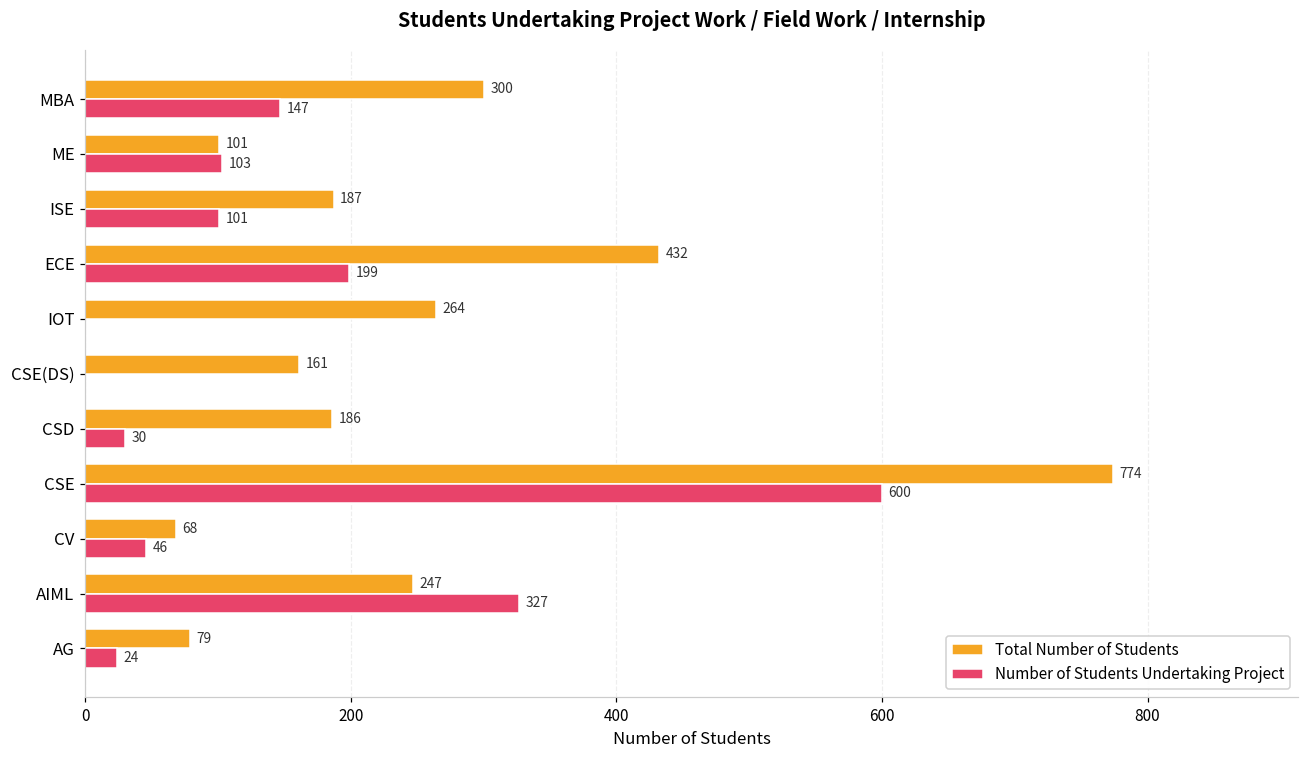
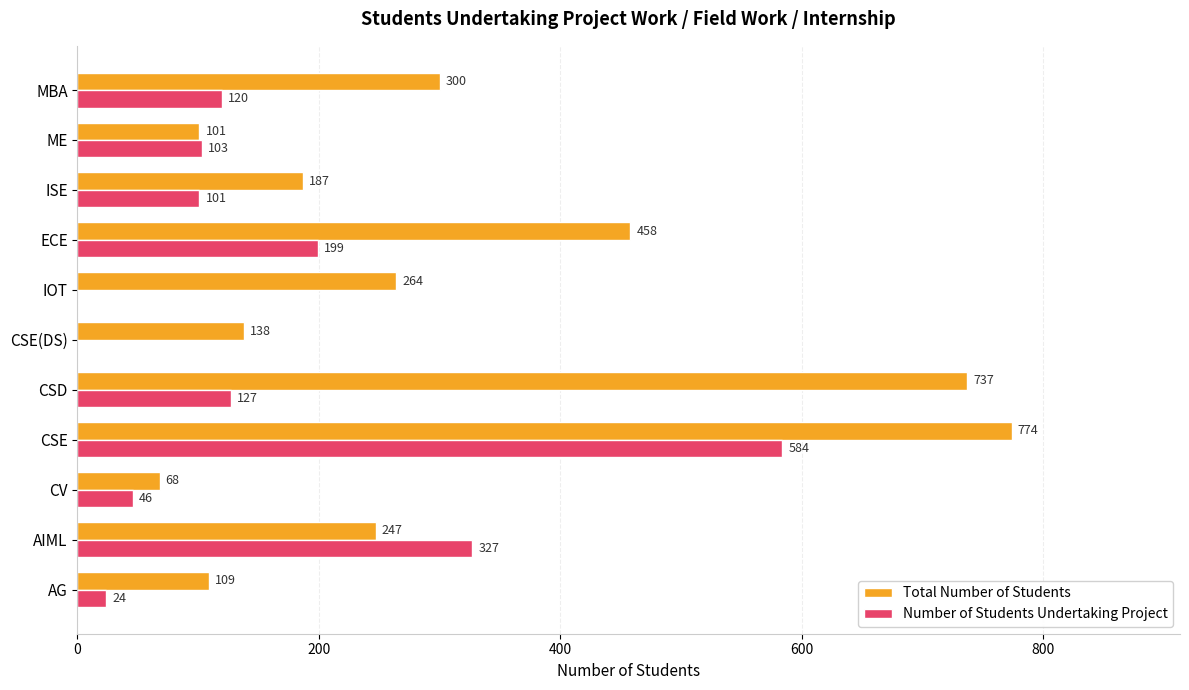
Number of Students Undertaking Project, MBA: 147 -> 120
Total Number of Students, ECE: 432 -> 458
Total Number of Students, CSE(DS): 161 -> 138
Total Number of Students, CSD: 186 -> 737
Number of Students Undertaking Project, CSD: 30 -> 127
Number of Students Undertaking Project, CSE: 600 -> 584
Total Number of Students, AG: 79 -> 109
